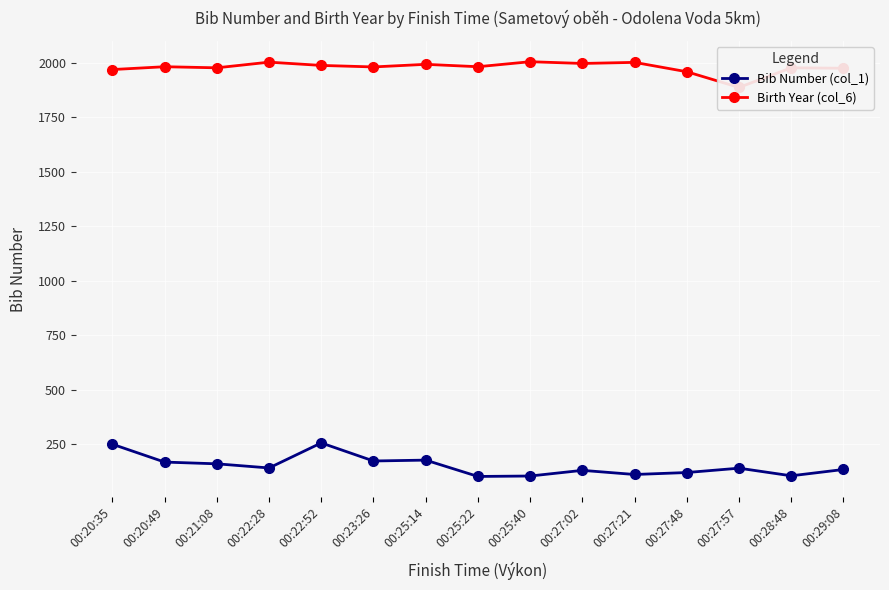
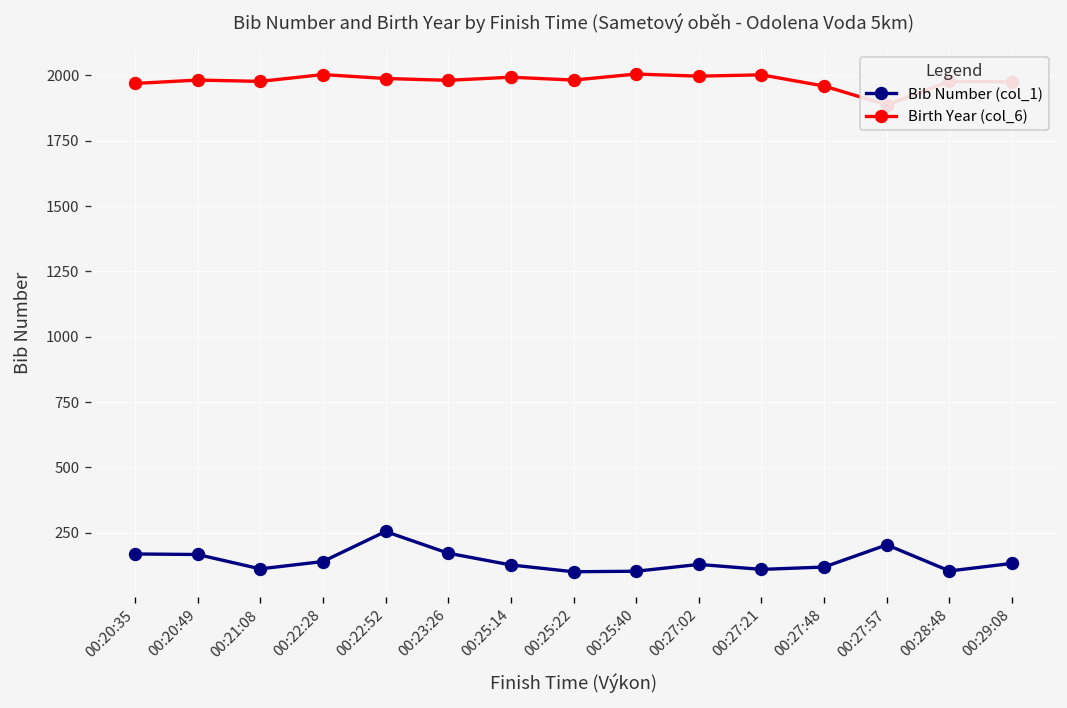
Bib Number (col_1), 00:20:35: 250 -> 170
Bib Number (col_1), 00:21:08: 160 -> 110
Bib Number (col_1), 00:25:14: 180 -> 130
Bib Number (col_1), 00:27:57: 140 -> 200
